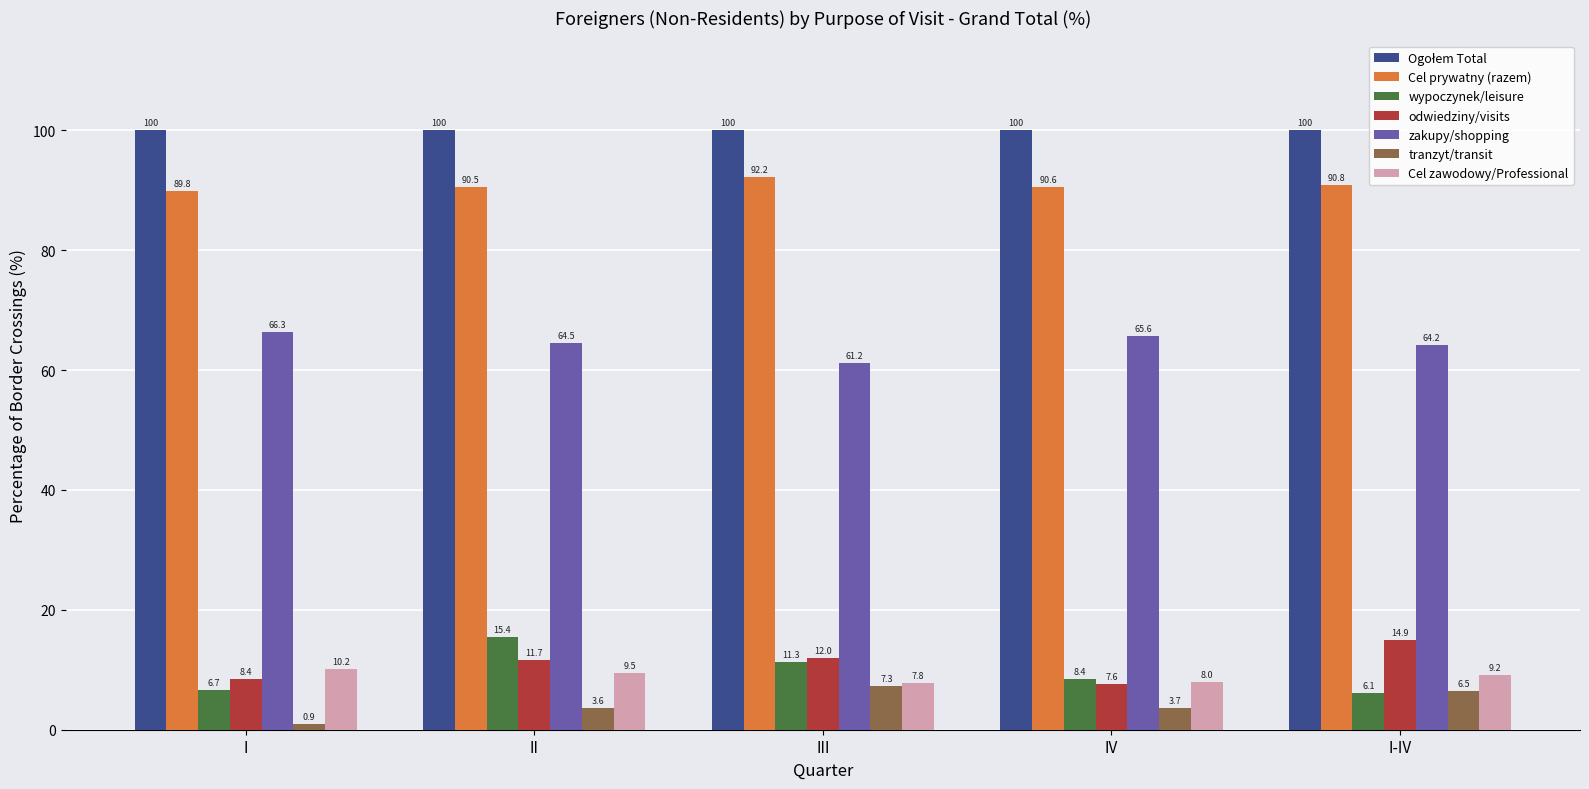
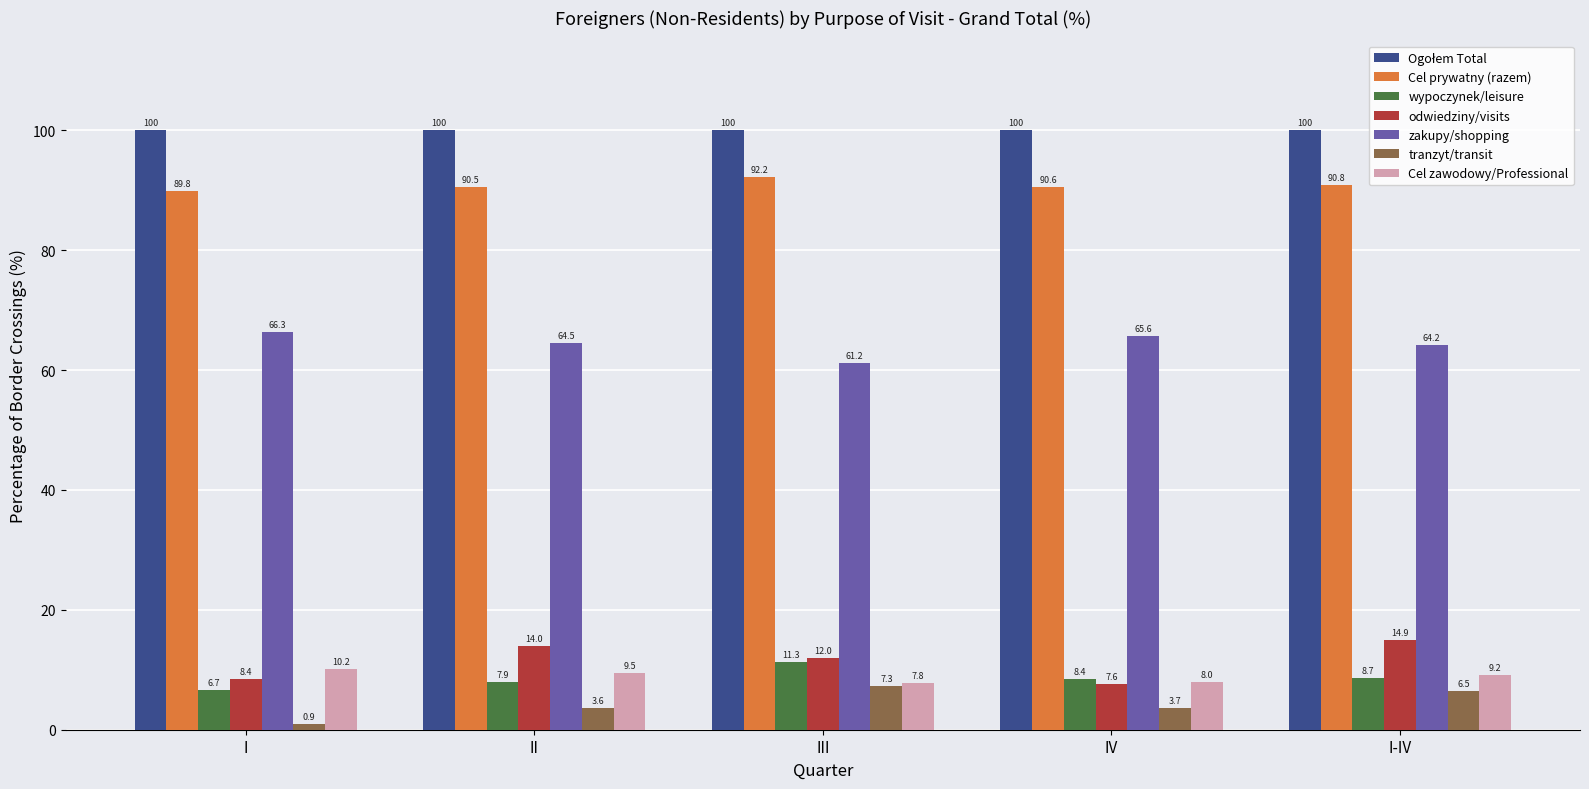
wypoczynek/leisure, II: 15.4 -> 7.9
odwiedziny/visits, II: 11.7 -> 14.0
wypoczynek/leisure, I-IV: 6.1 -> 8.7
